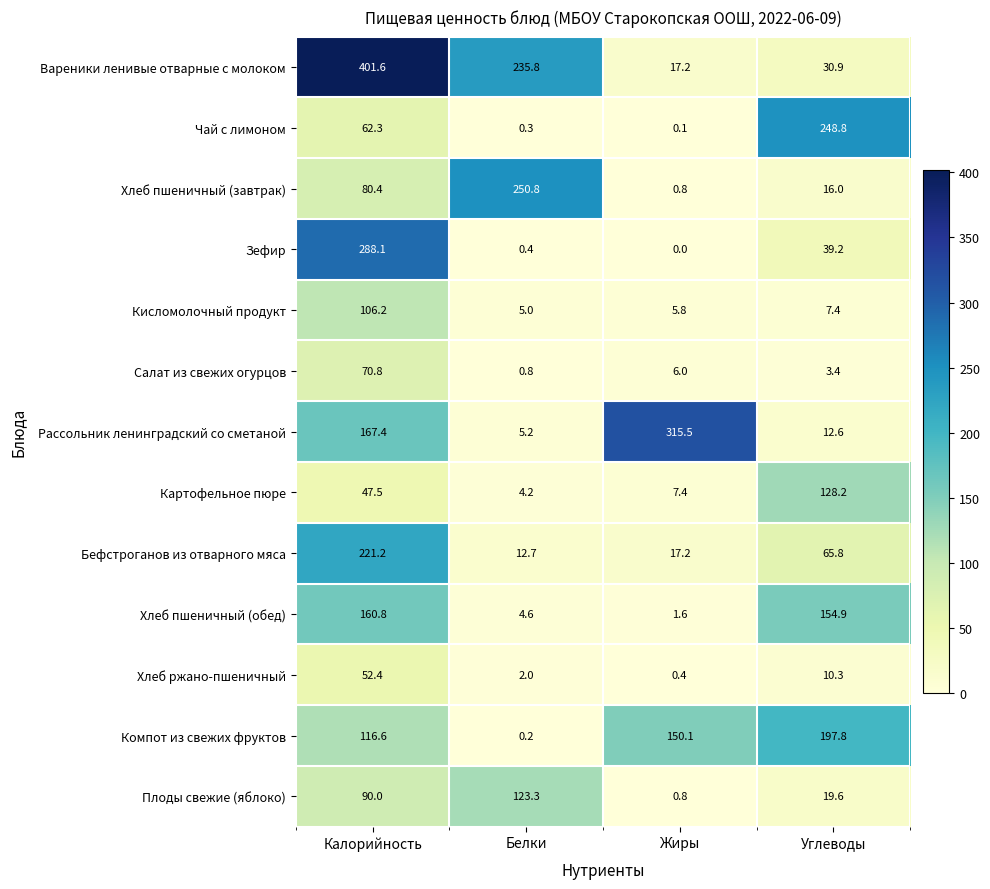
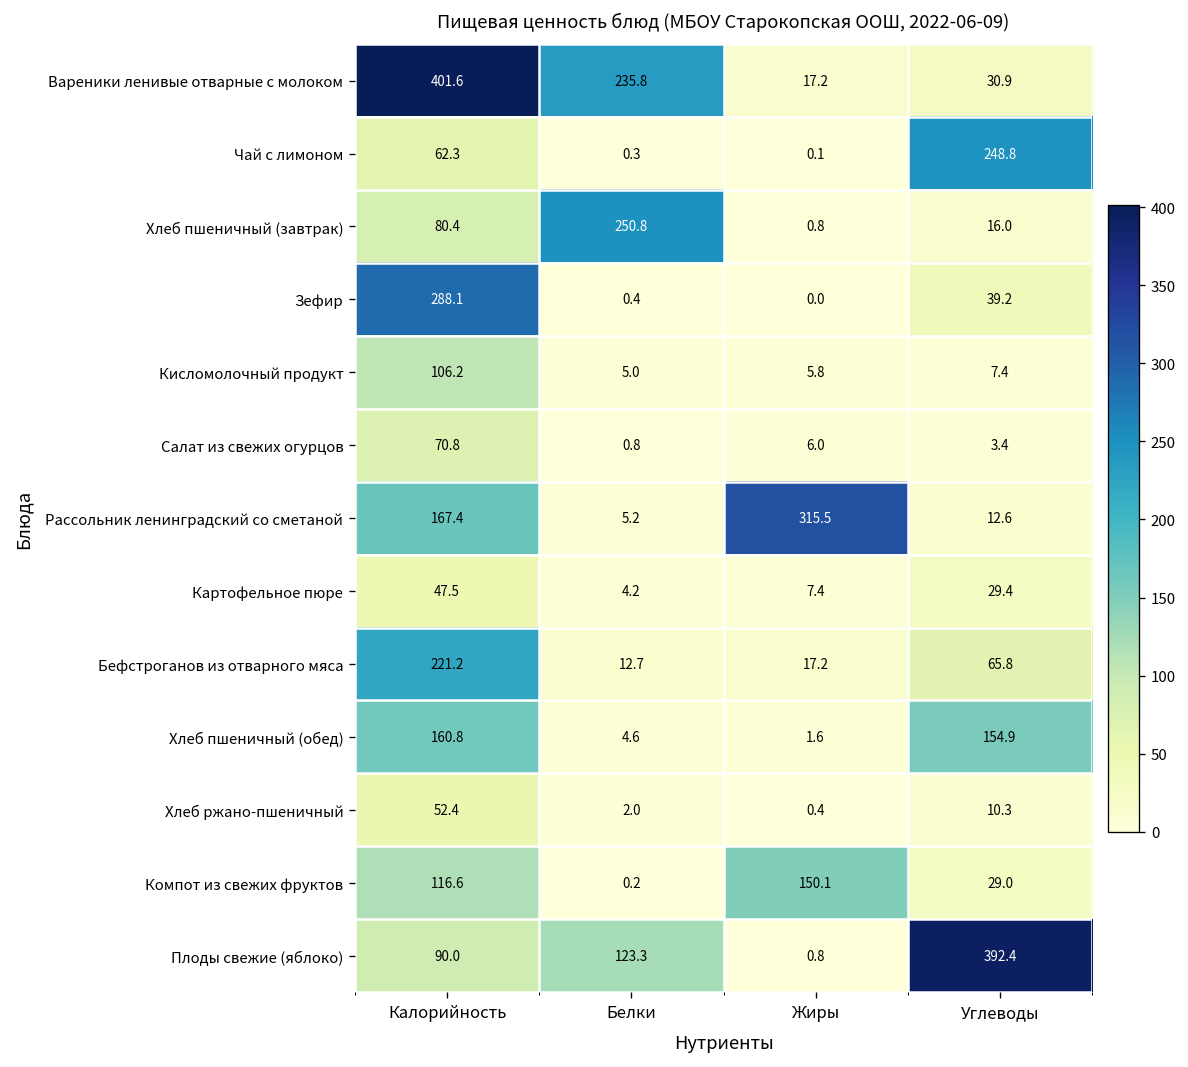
Картофельное пюре, Углеводы: 128.2 -> 29.4
Компот из свежих фруктов, Углеводы: 197.8 -> 29.0
Плоды свежие (яблоко), Углеводы: 19.6 -> 392.4
